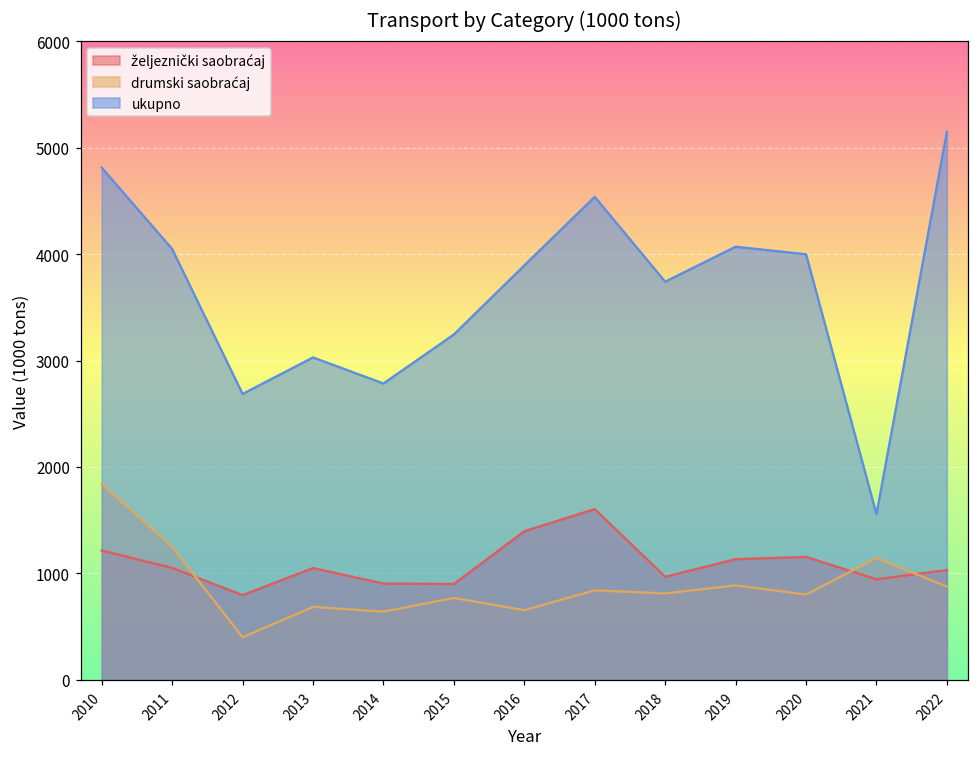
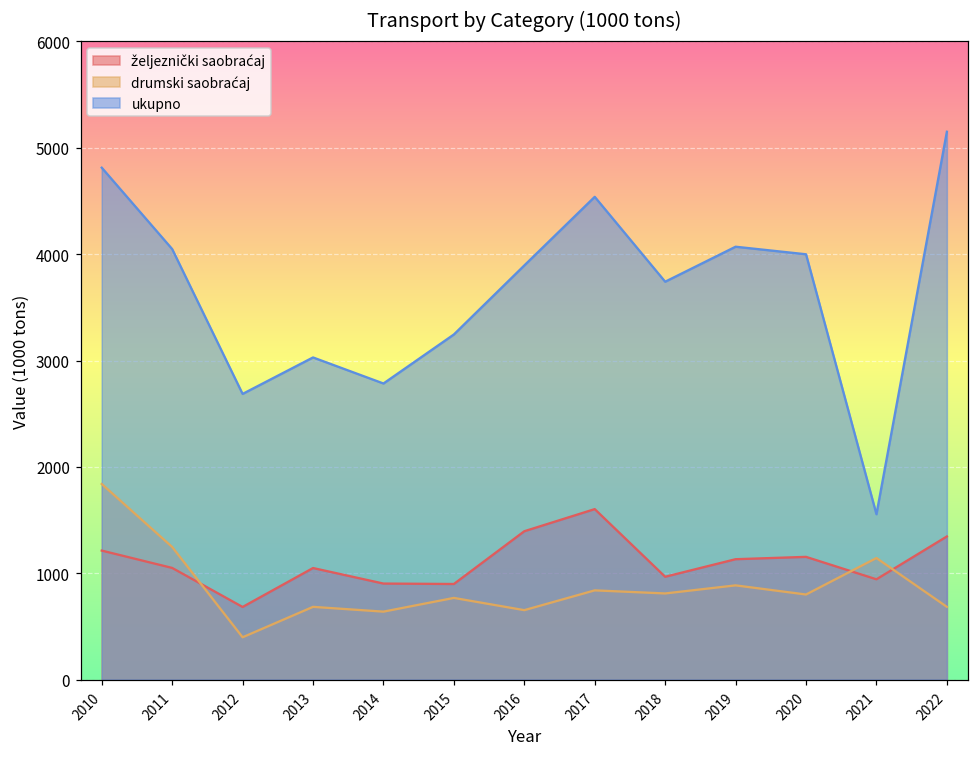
željeznički saobraćaj, 2012: 800 -> 700
željeznički saobraćaj, 2022: 1000 -> 1300
drumski saobraćaj, 2022: 900 -> 700
